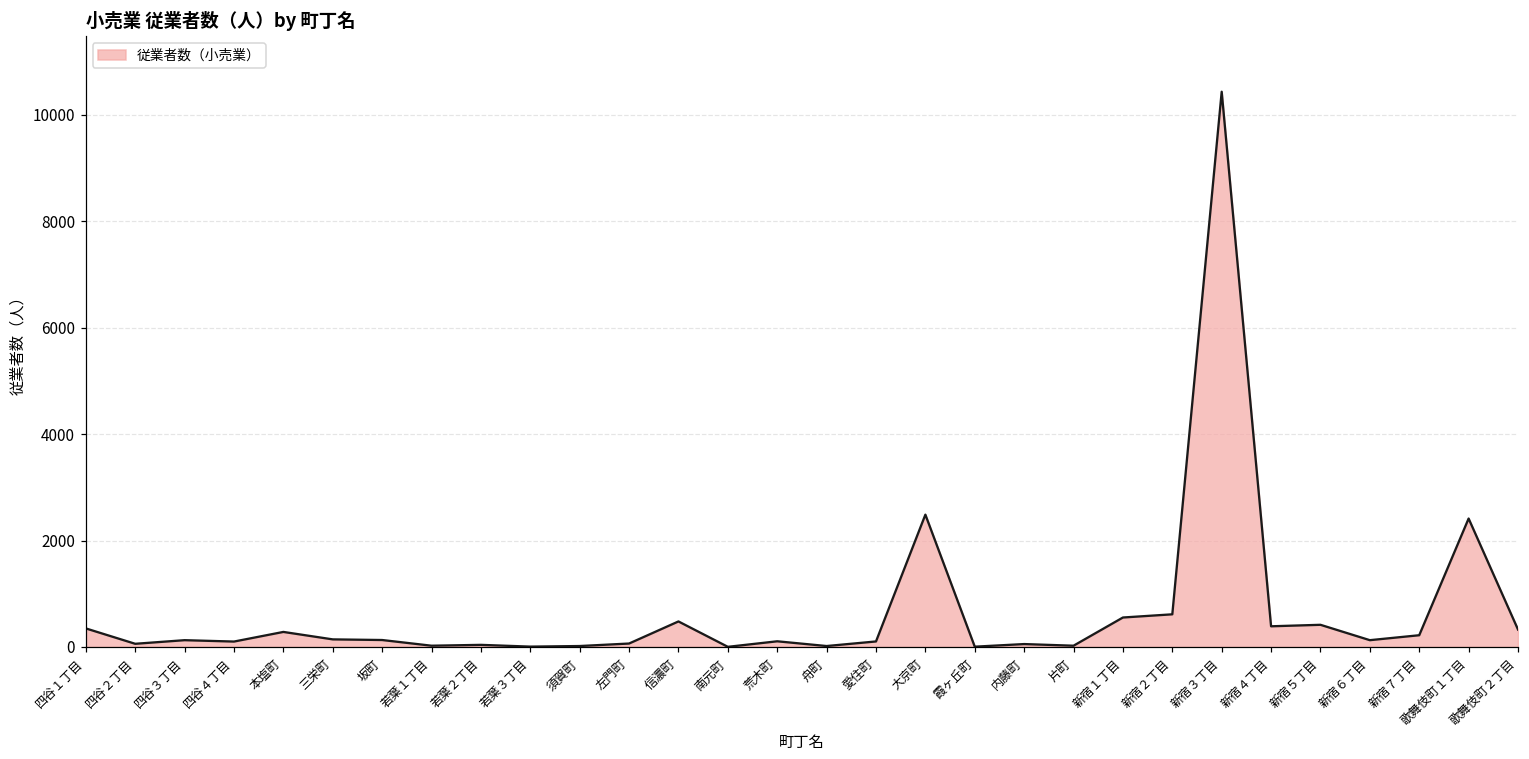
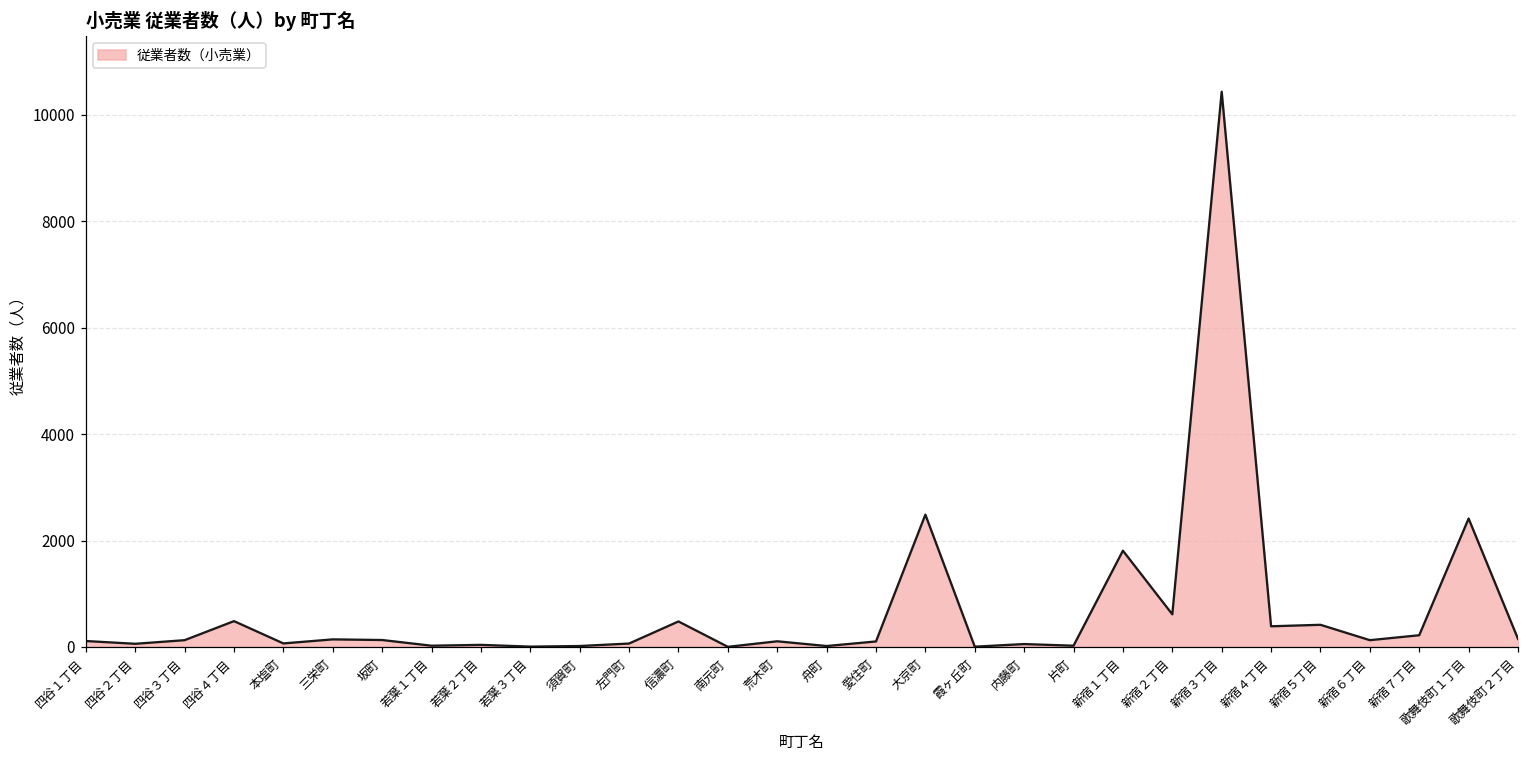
四谷１丁目: 300 -> 100
四谷４丁目: 100 -> 500
本塩町: 300 -> 100
新宿１丁目: 600 -> 1800
歌舞伎町２丁目: 300 -> 200
